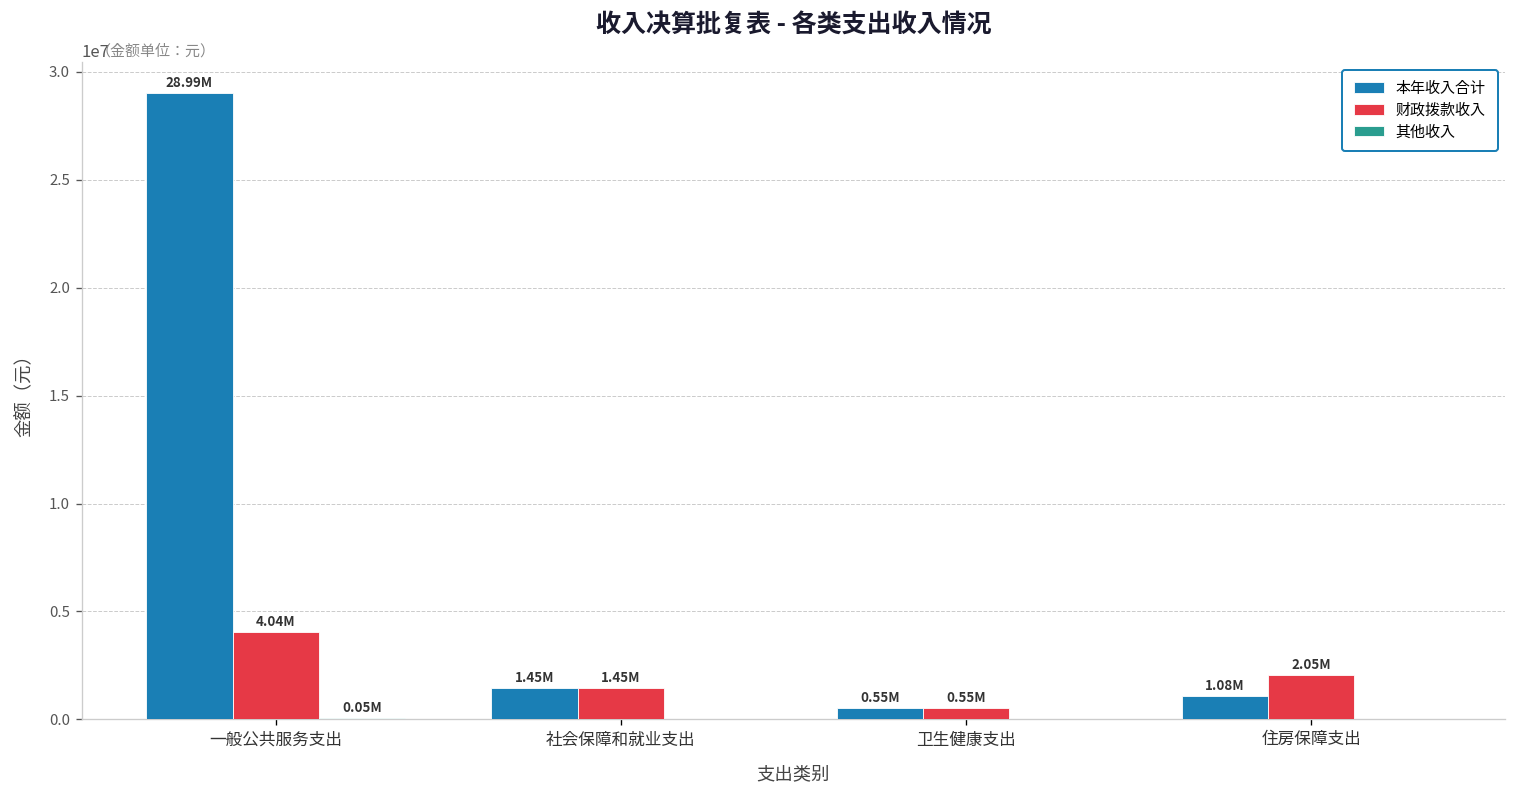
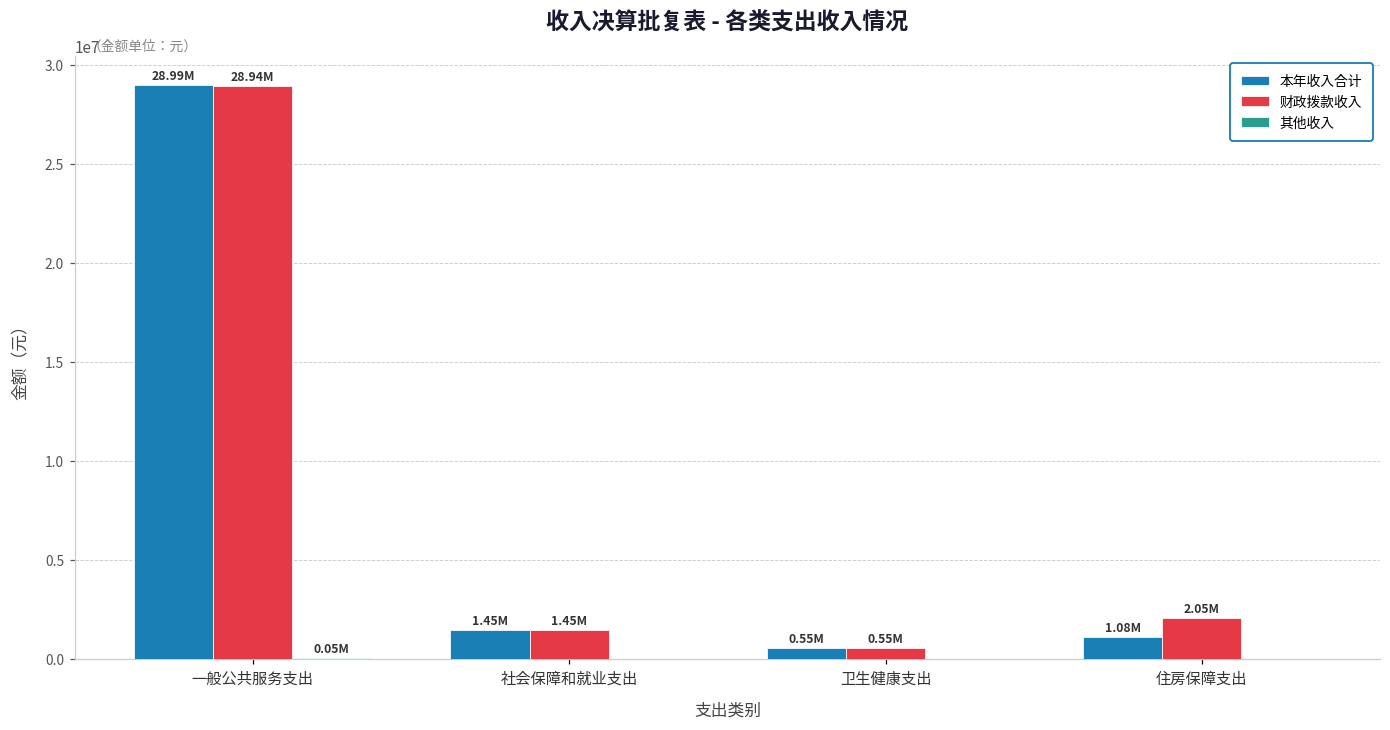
财政拨款收入, 一般公共服务支出: 4.04M -> 28.94M
